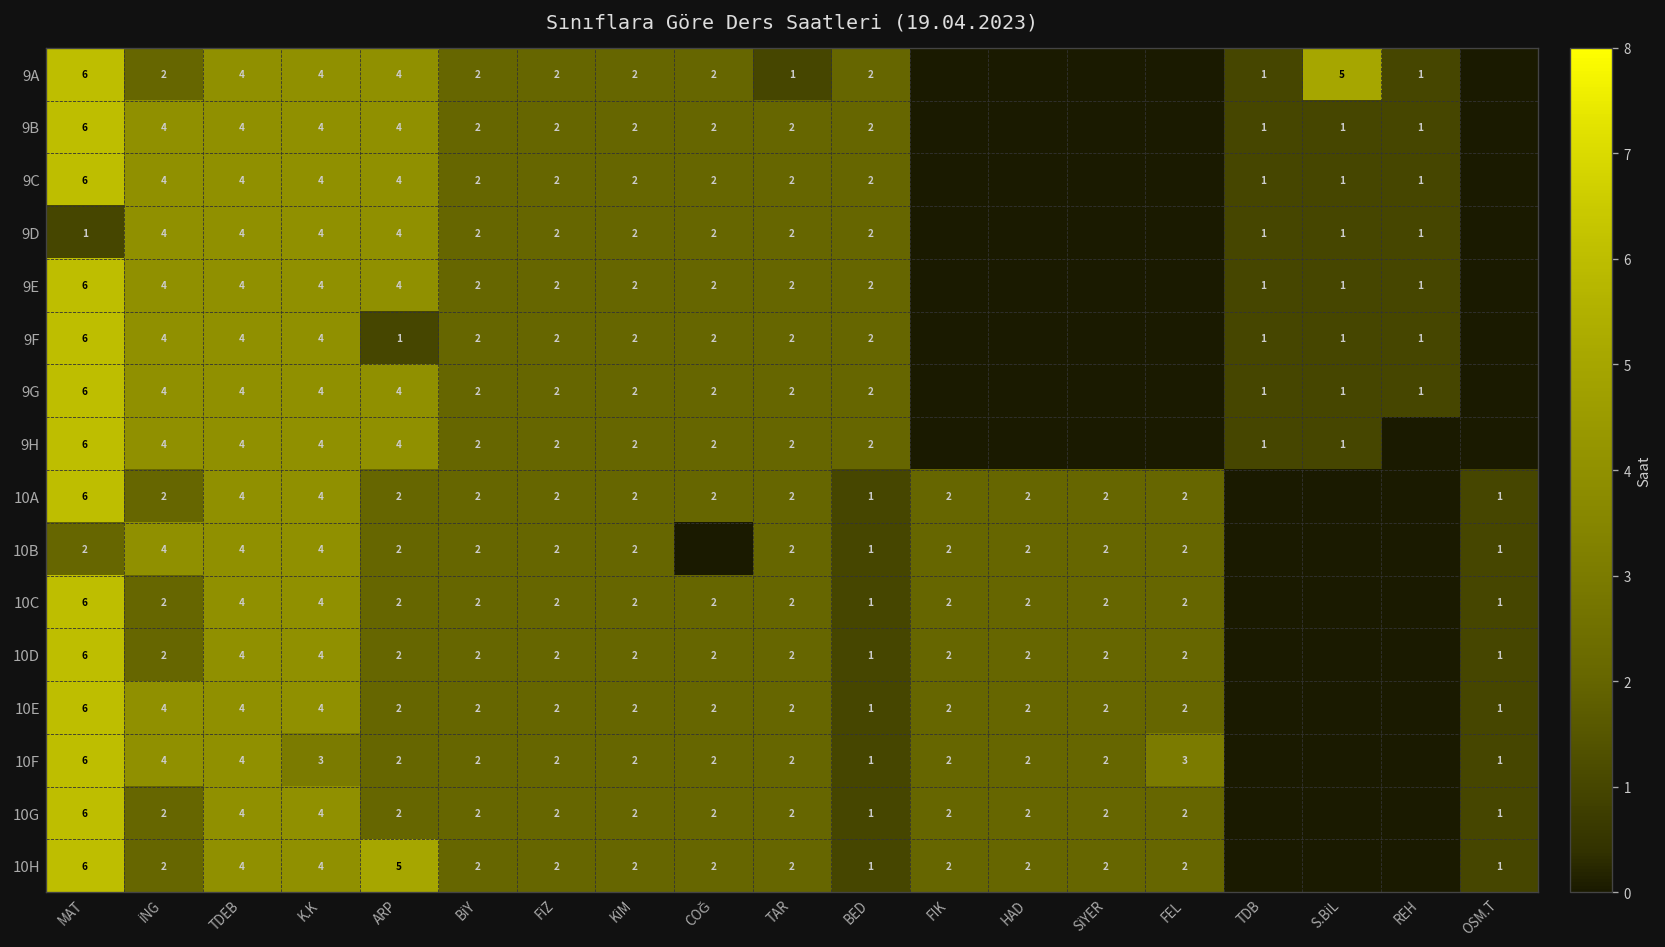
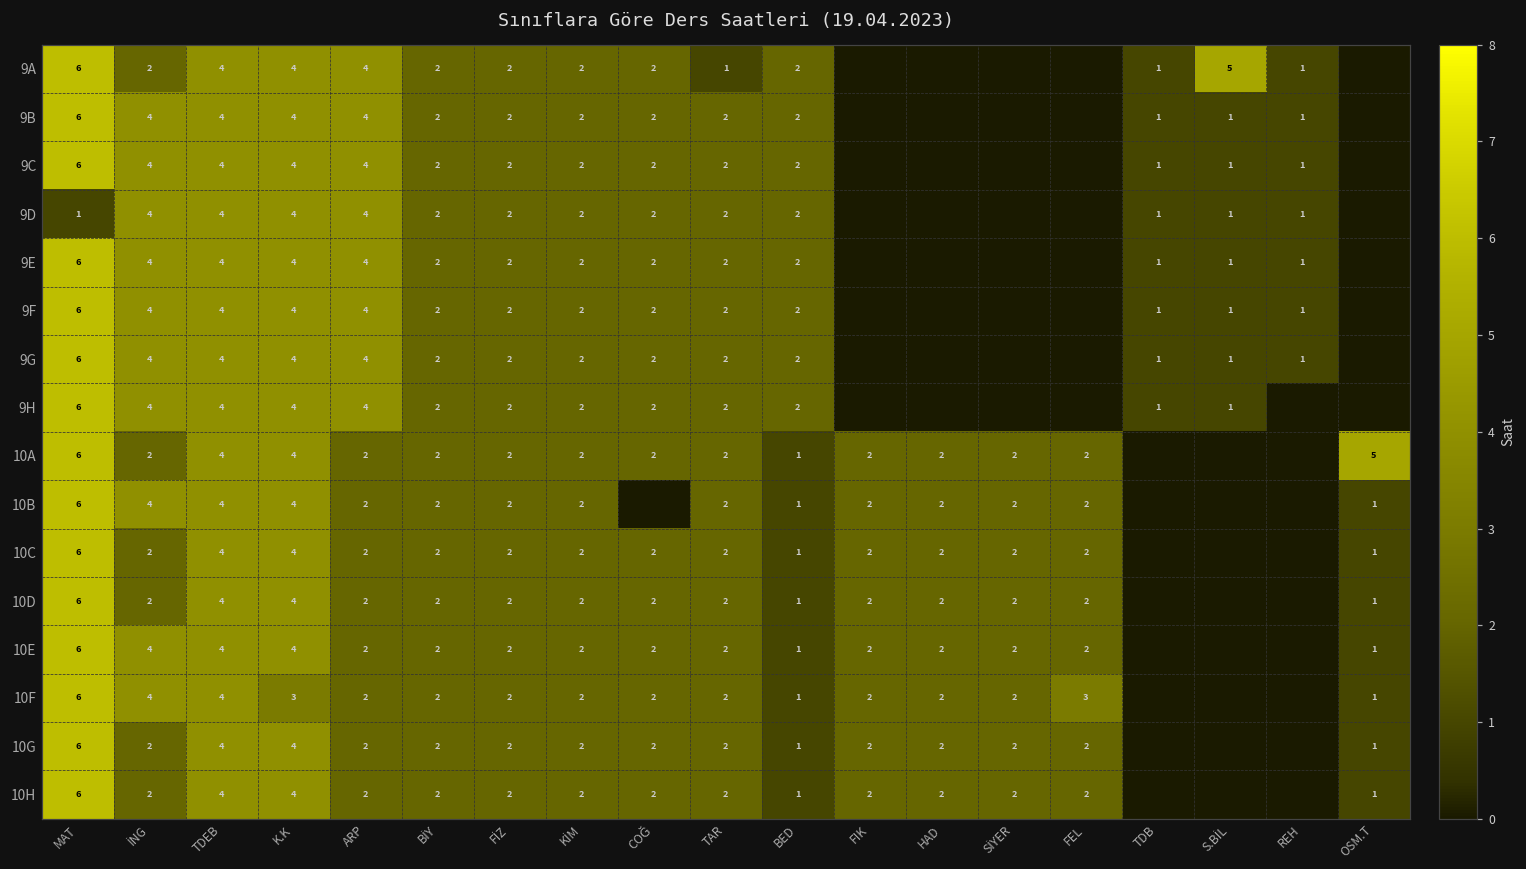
9F, ARP: 1 -> 4
10A, OSM.T: 1 -> 5
10B, MAT: 2 -> 6
10H, ARP: 5 -> 2
